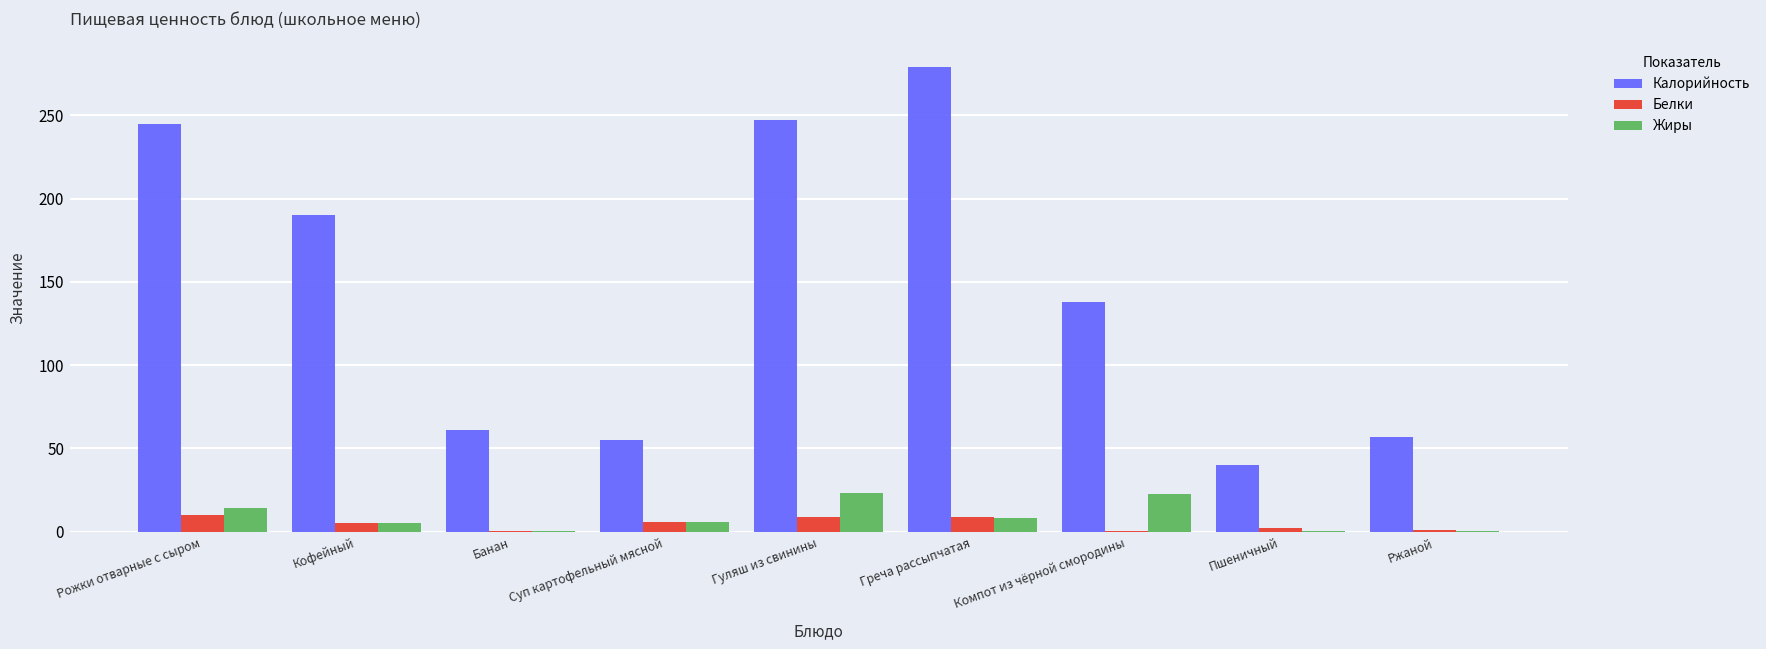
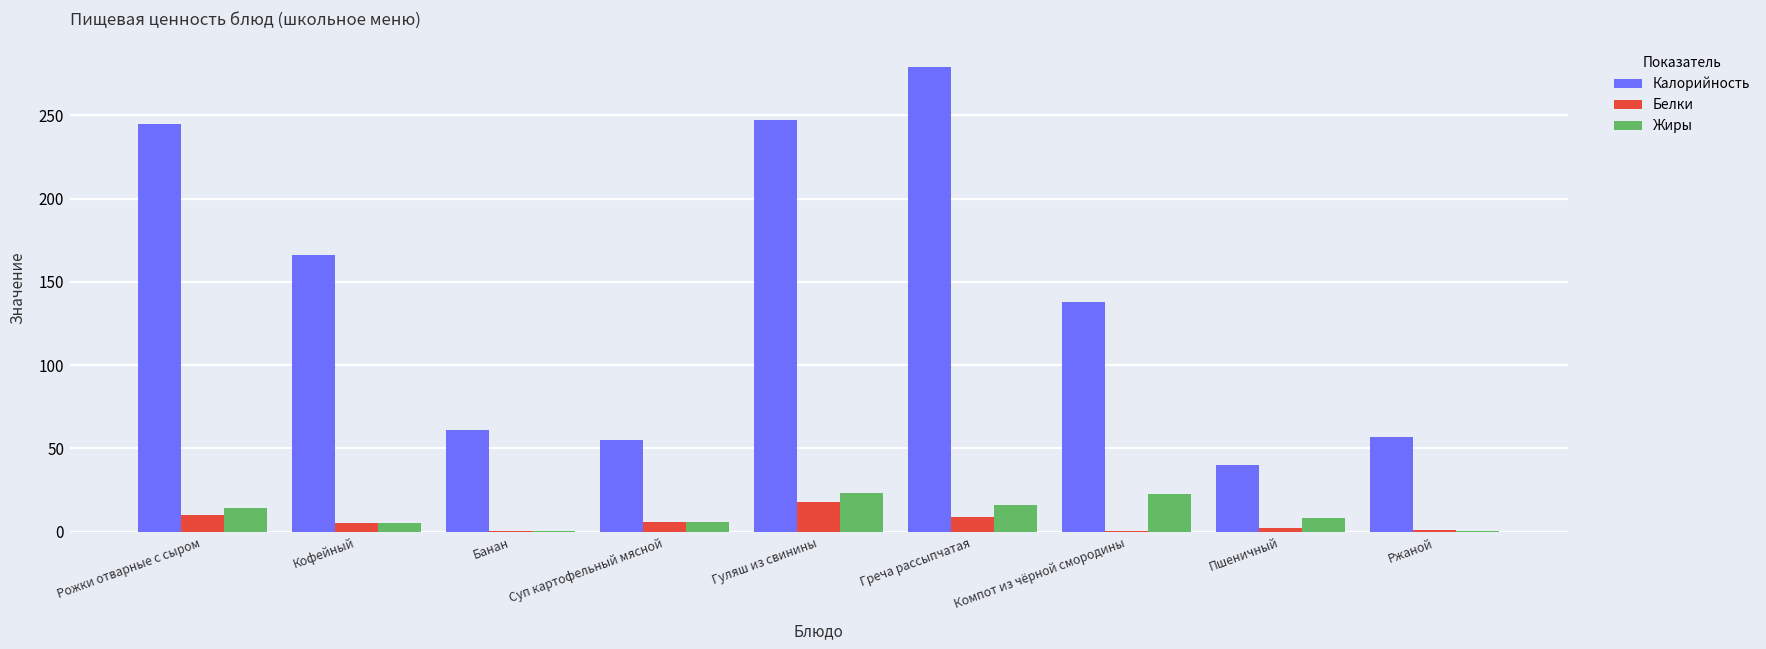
Калорийность, Кофейный: 190 -> 166
Белки, Гуляш из свинины: 9 -> 18
Жиры, Греча рассыпчатая: 8 -> 16
Жиры, Пшеничный: 0 -> 8
